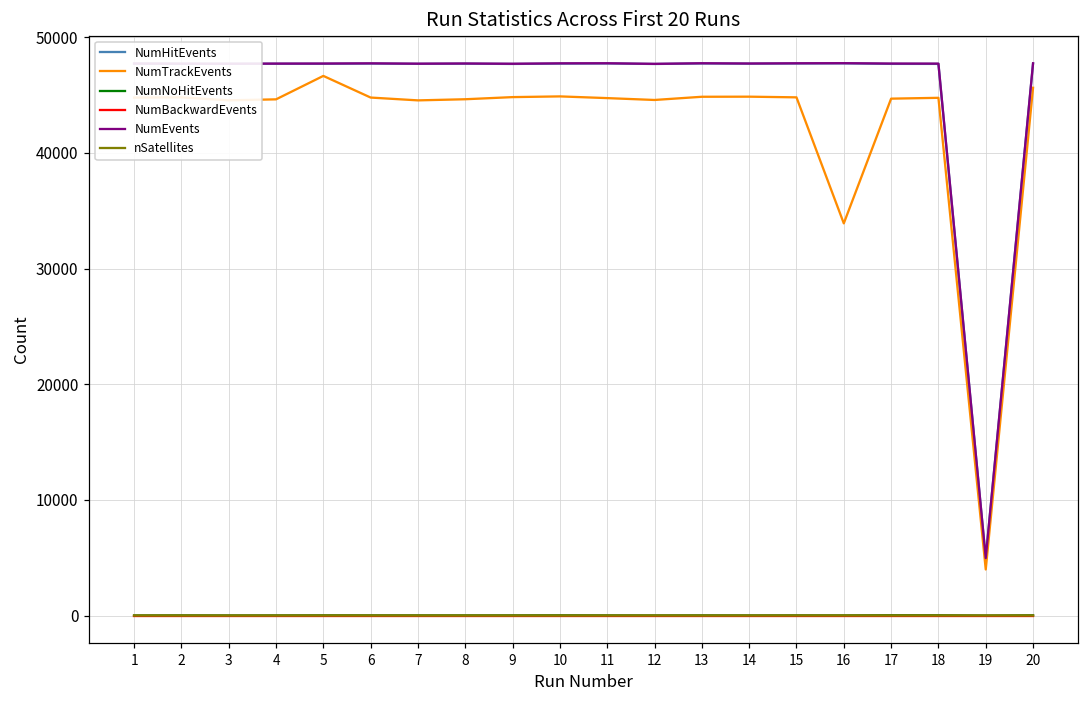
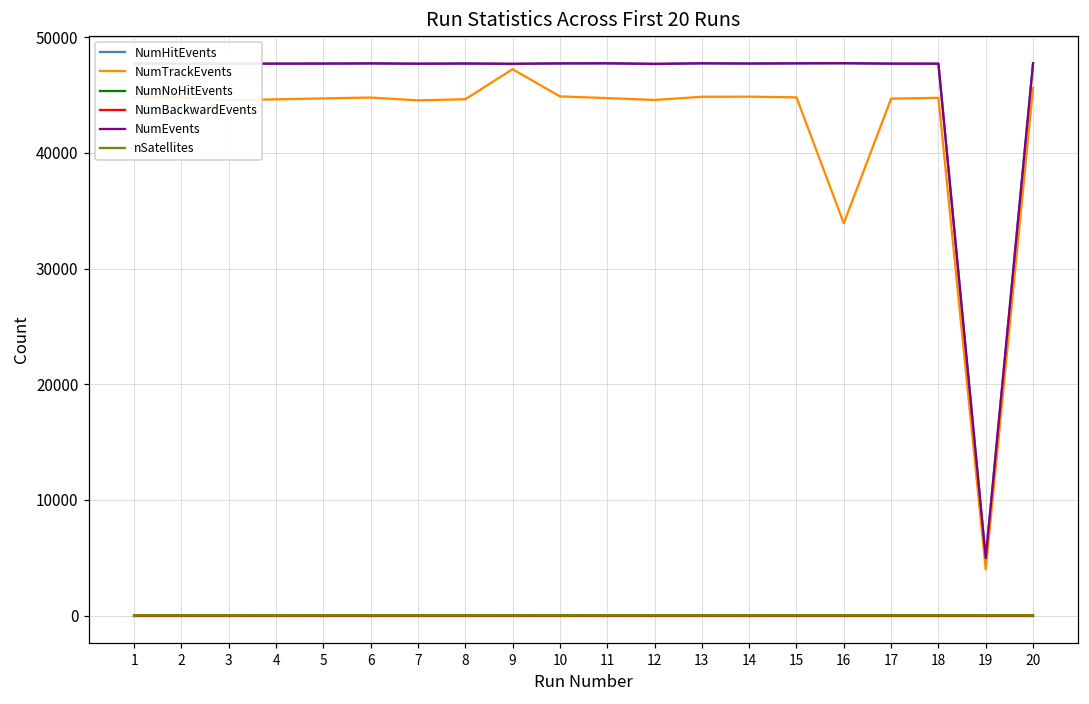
NumTrackEvents, 5: 46700 -> 44700
NumTrackEvents, 9: 44800 -> 47200
